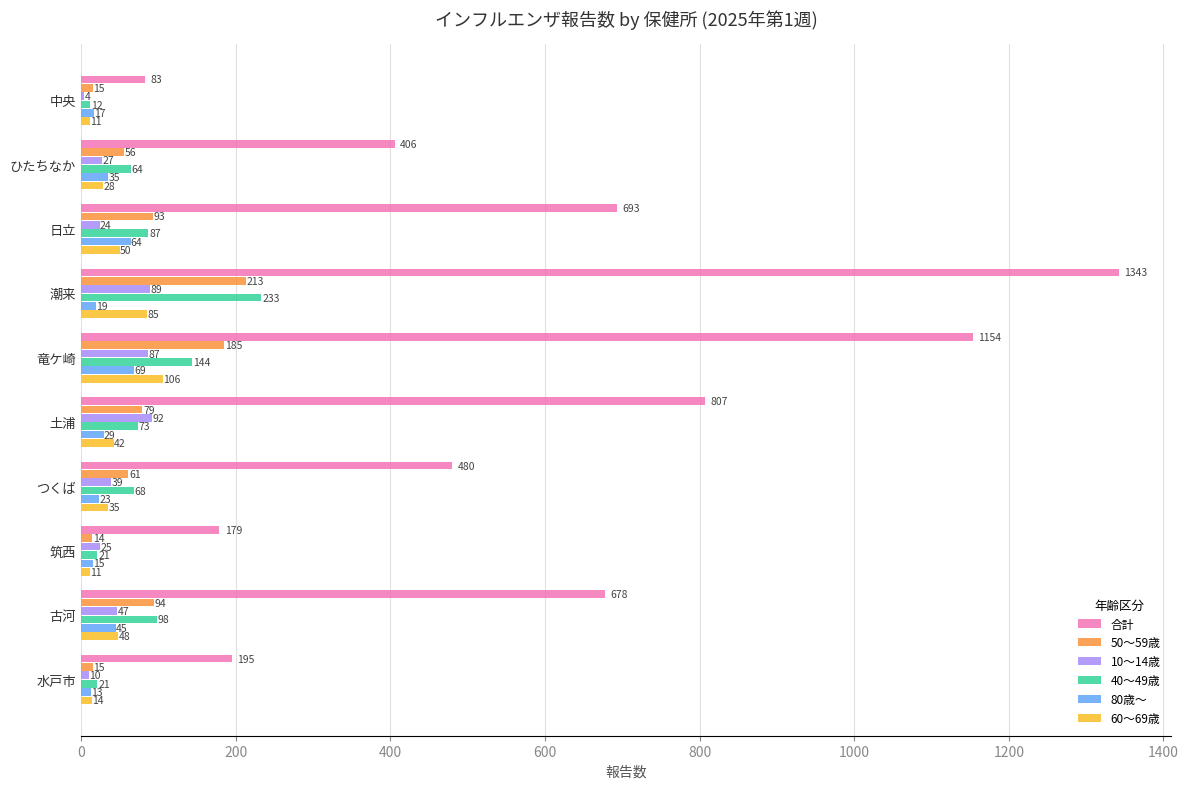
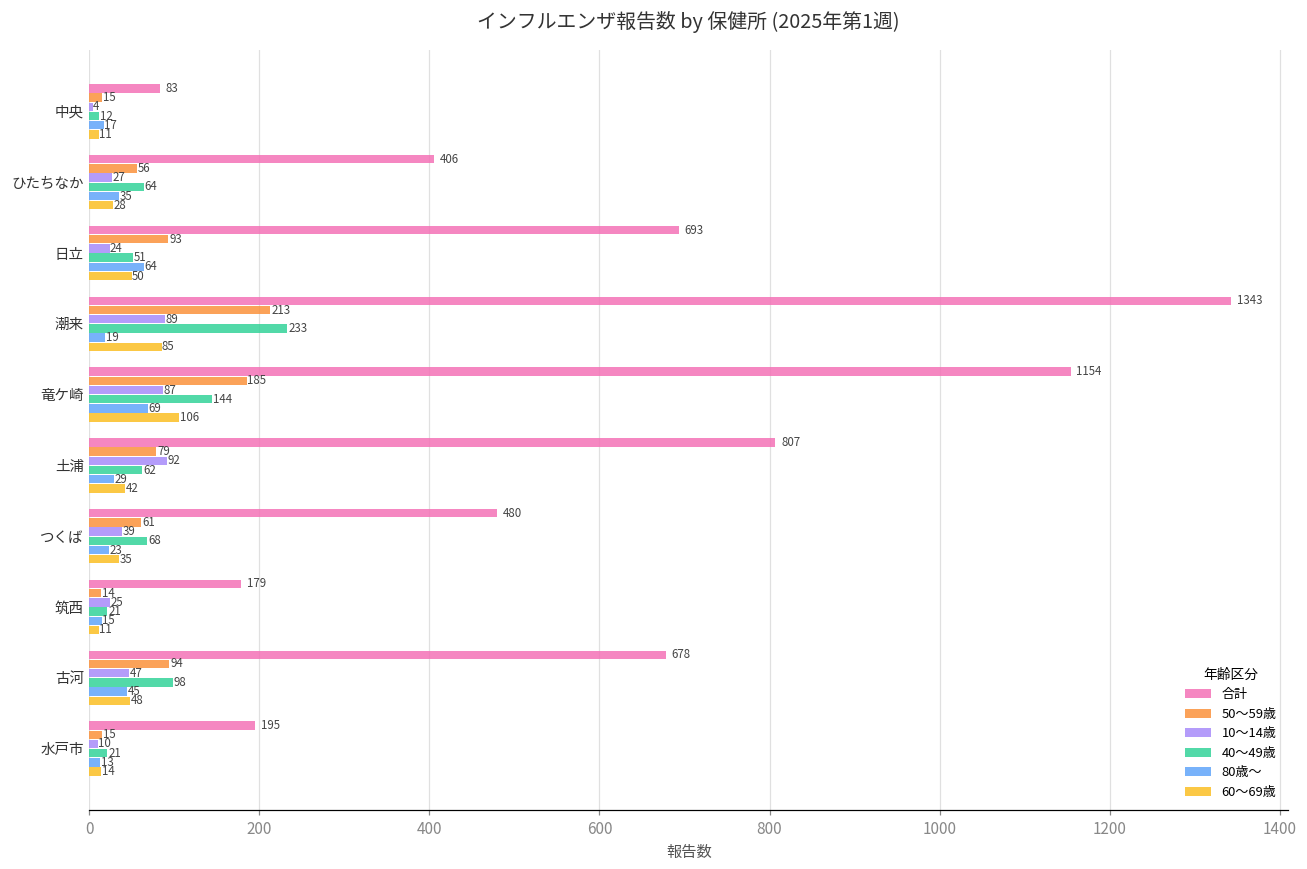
40～49歳, 日立: 87 -> 51
40～49歳, 土浦: 73 -> 62
